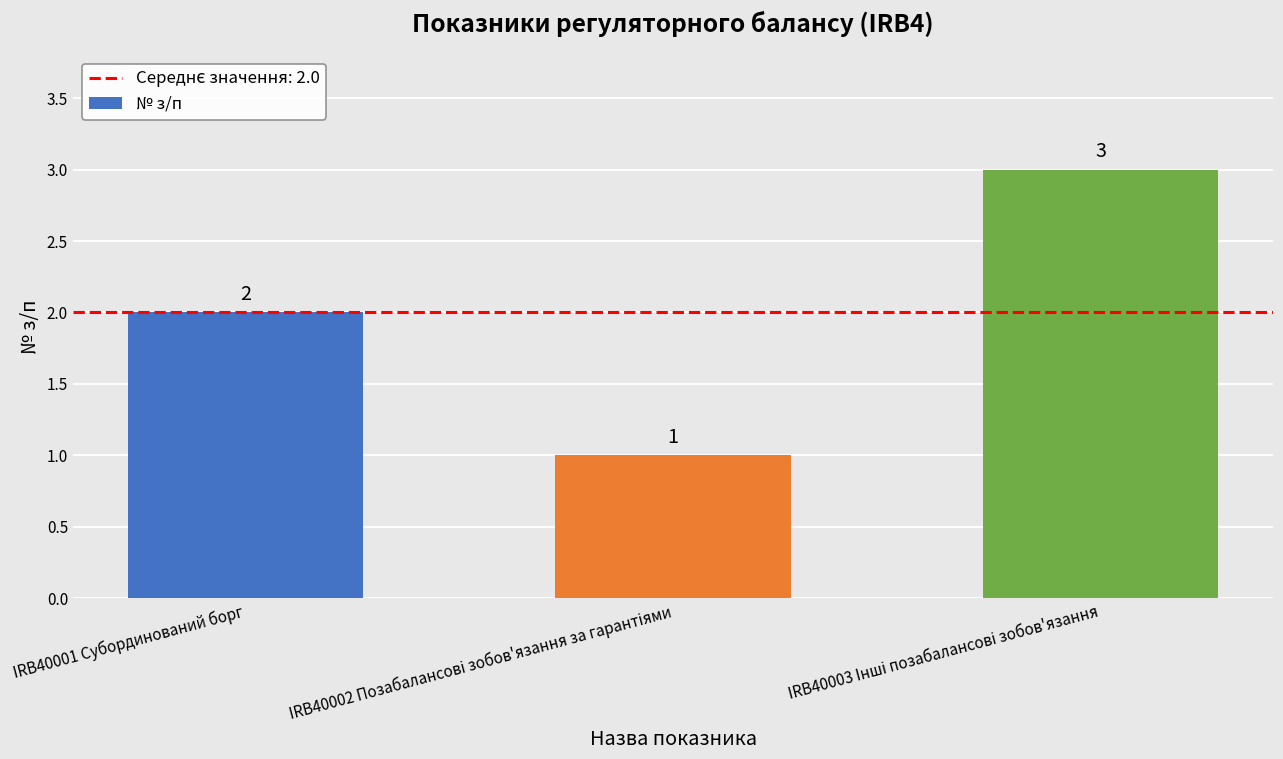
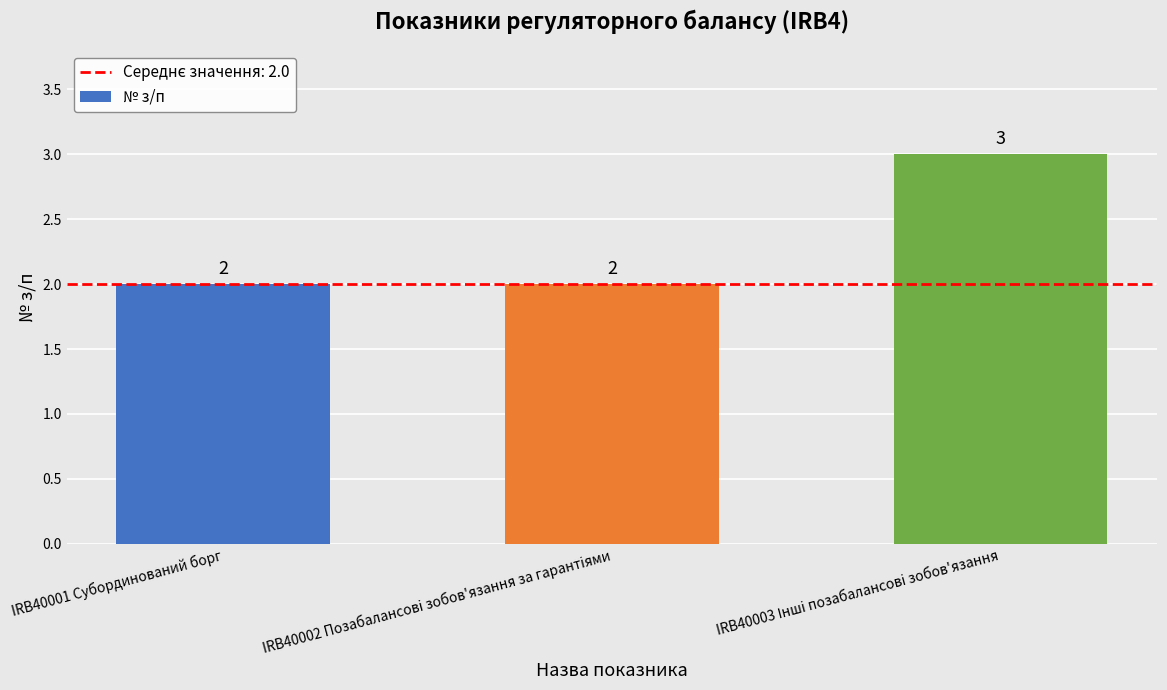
IRB40002 Позабалансові зобов'язання за гарантіями: 1 -> 2
